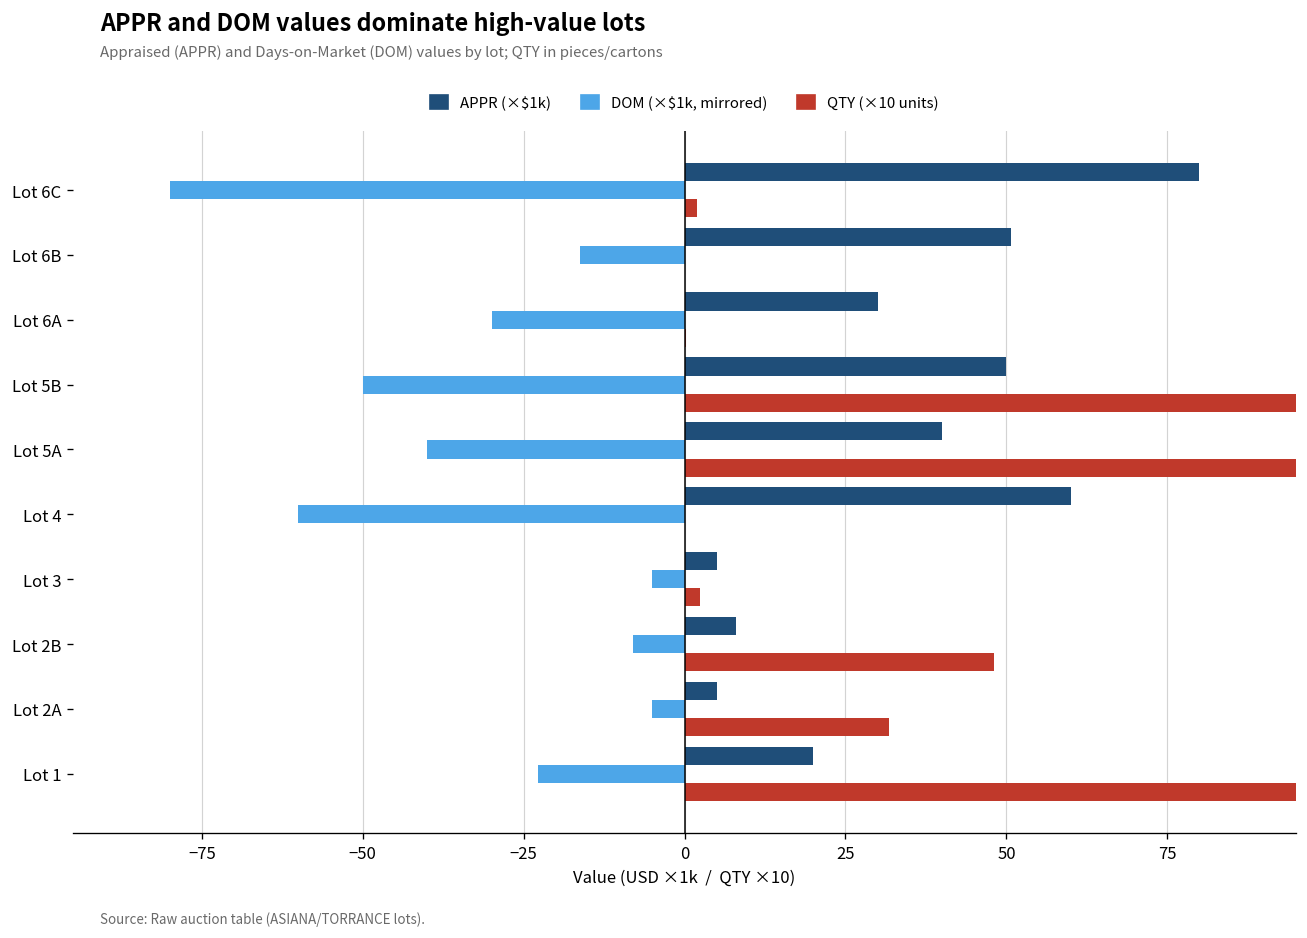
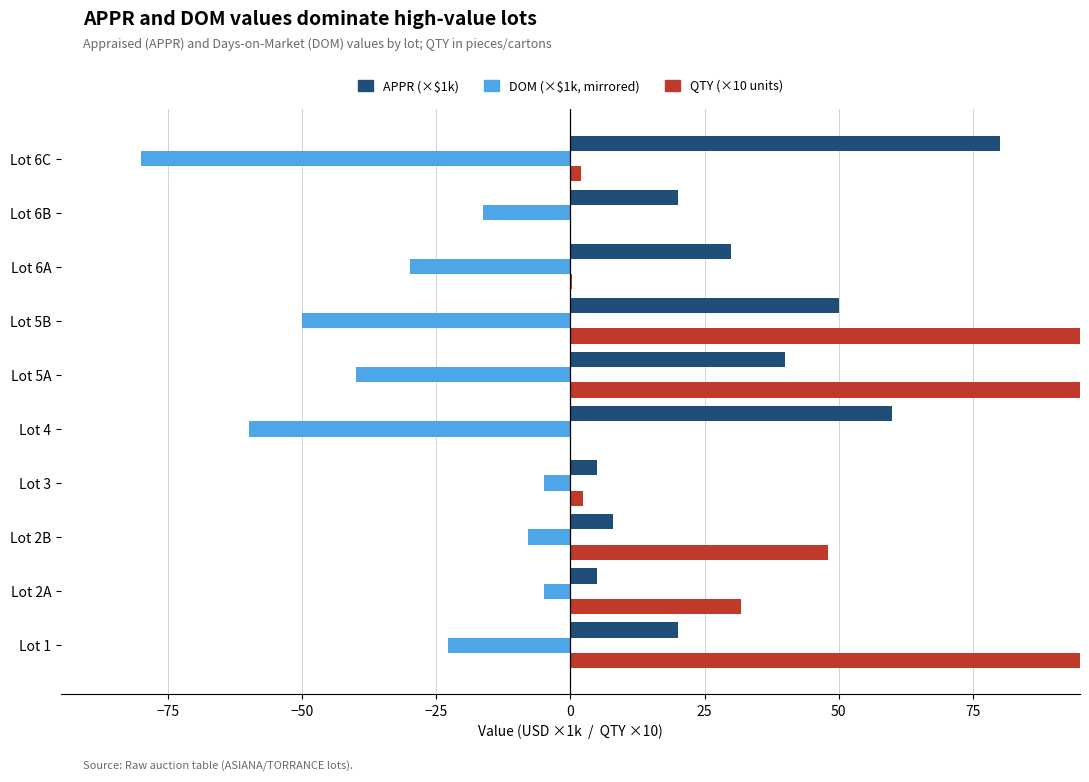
APPR (×$1k), Lot 6B: 51 -> 20
